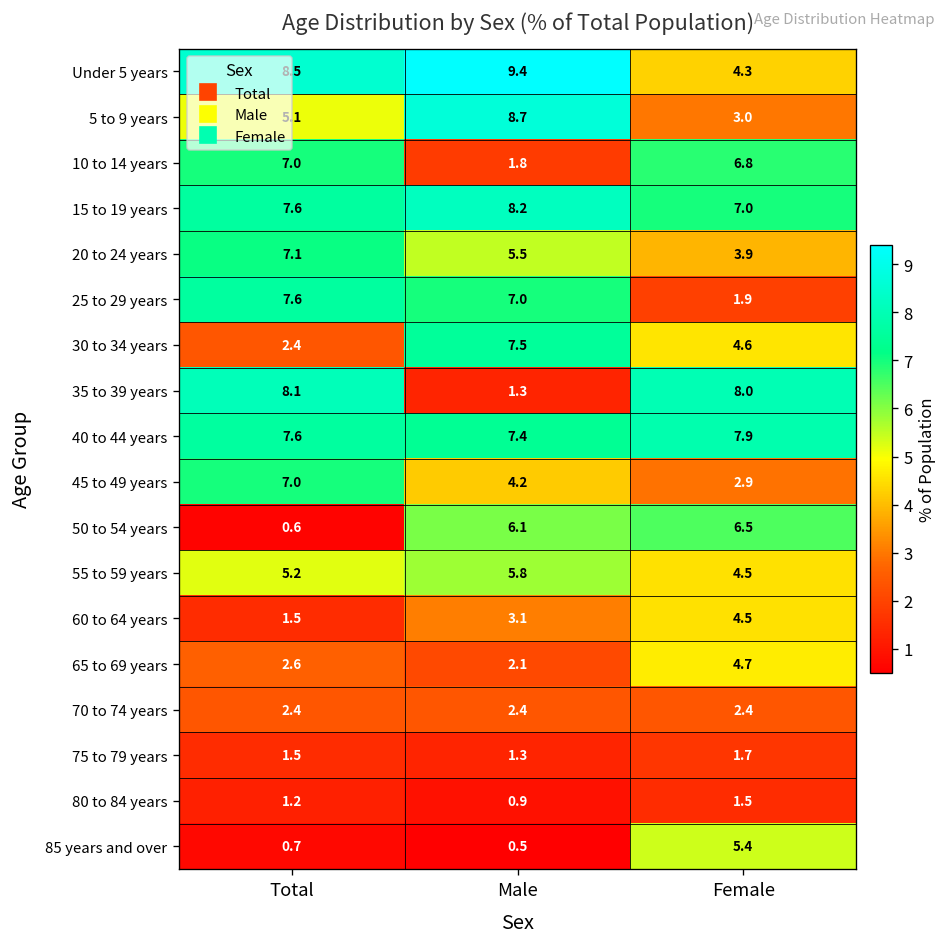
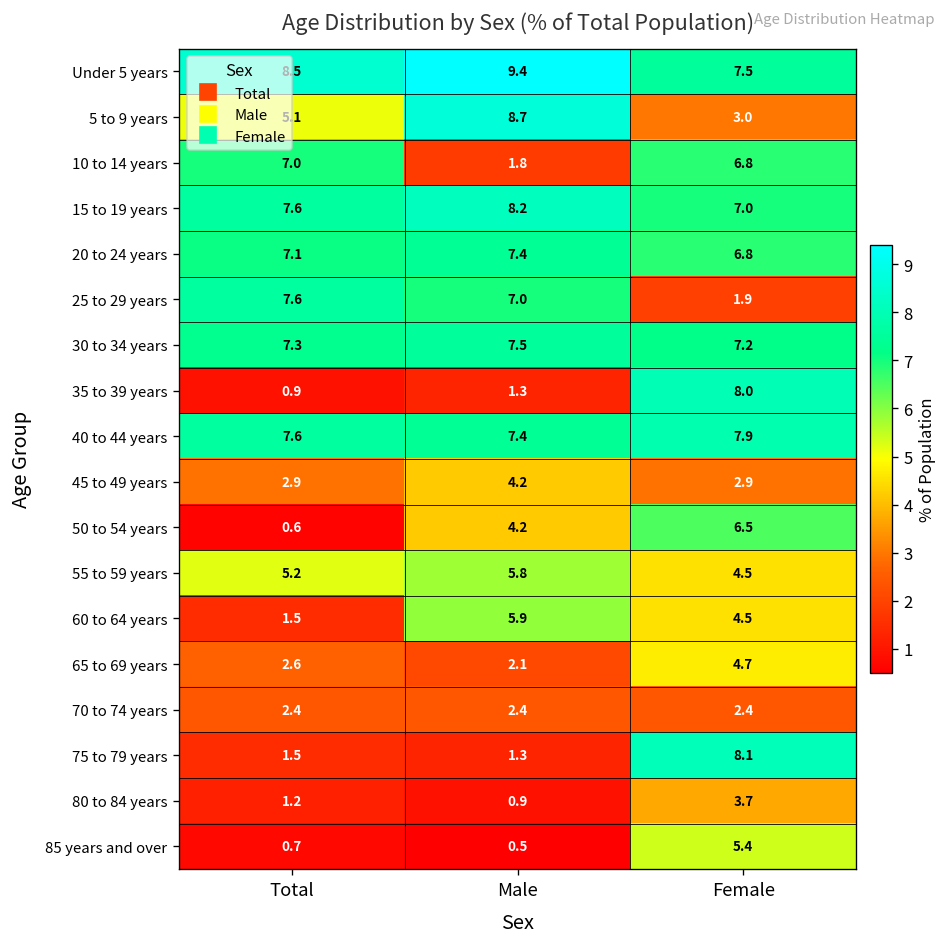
Under 5 years, Female: 4.3 -> 7.5
20 to 24 years, Male: 5.5 -> 7.4
20 to 24 years, Female: 3.9 -> 6.8
30 to 34 years, Total: 2.4 -> 7.3
30 to 34 years, Female: 4.6 -> 7.2
35 to 39 years, Total: 8.1 -> 0.9
45 to 49 years, Total: 7.0 -> 2.9
50 to 54 years, Male: 6.1 -> 4.2
60 to 64 years, Male: 3.1 -> 5.9
75 to 79 years, Female: 1.7 -> 8.1
80 to 84 years, Female: 1.5 -> 3.7
